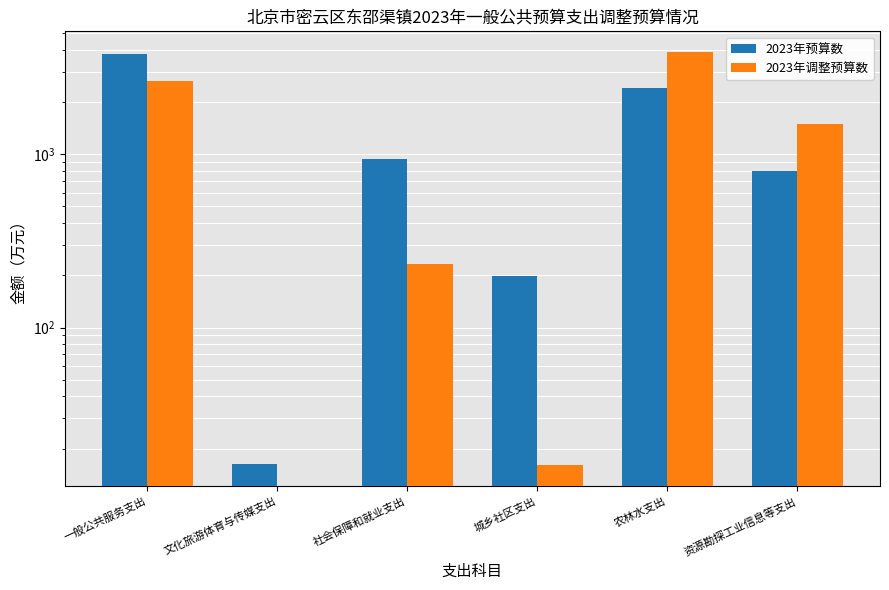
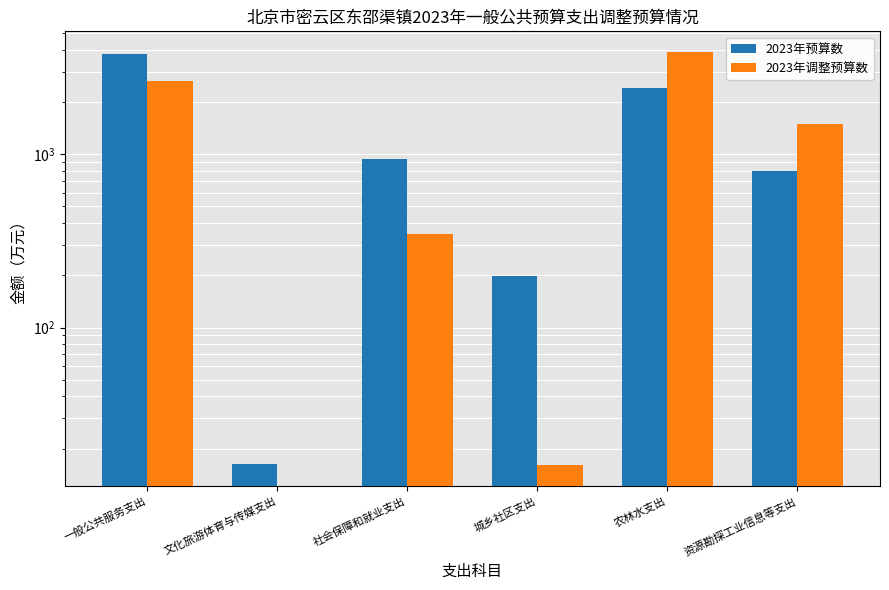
2023年调整预算数, 社会保障和就业支出: 230 -> 350
